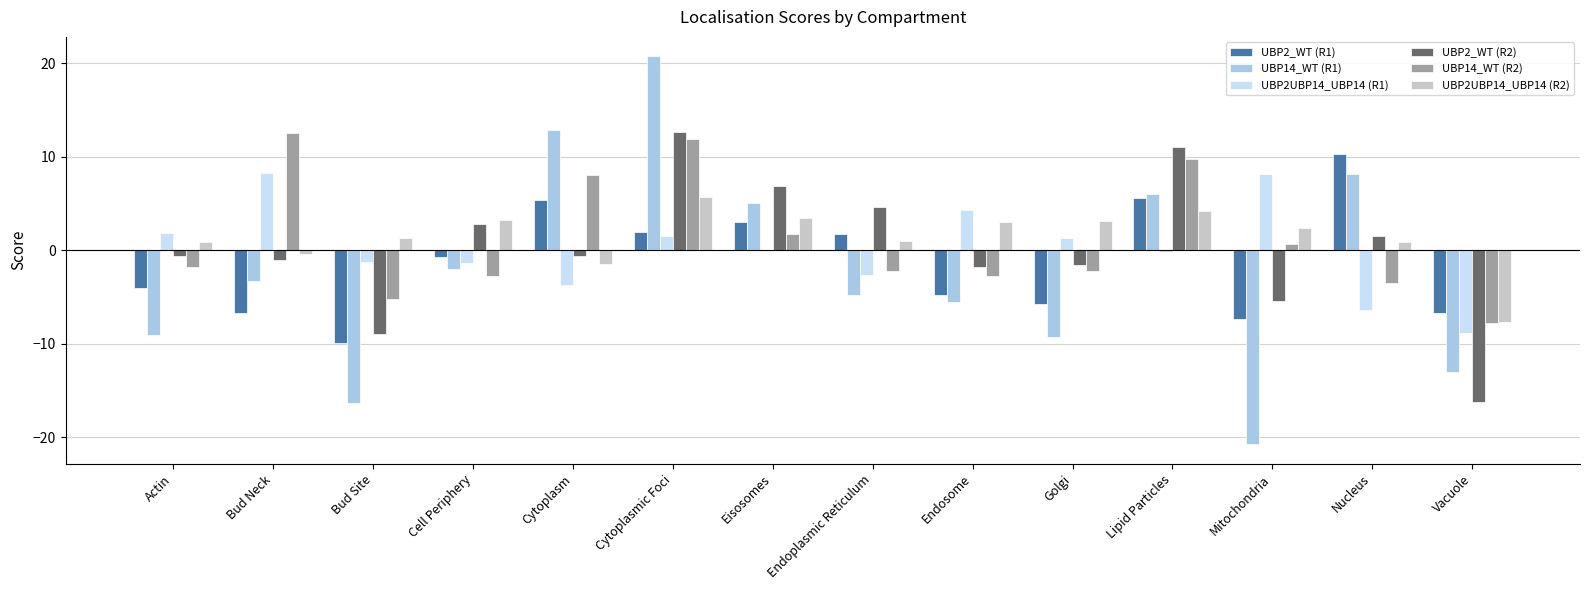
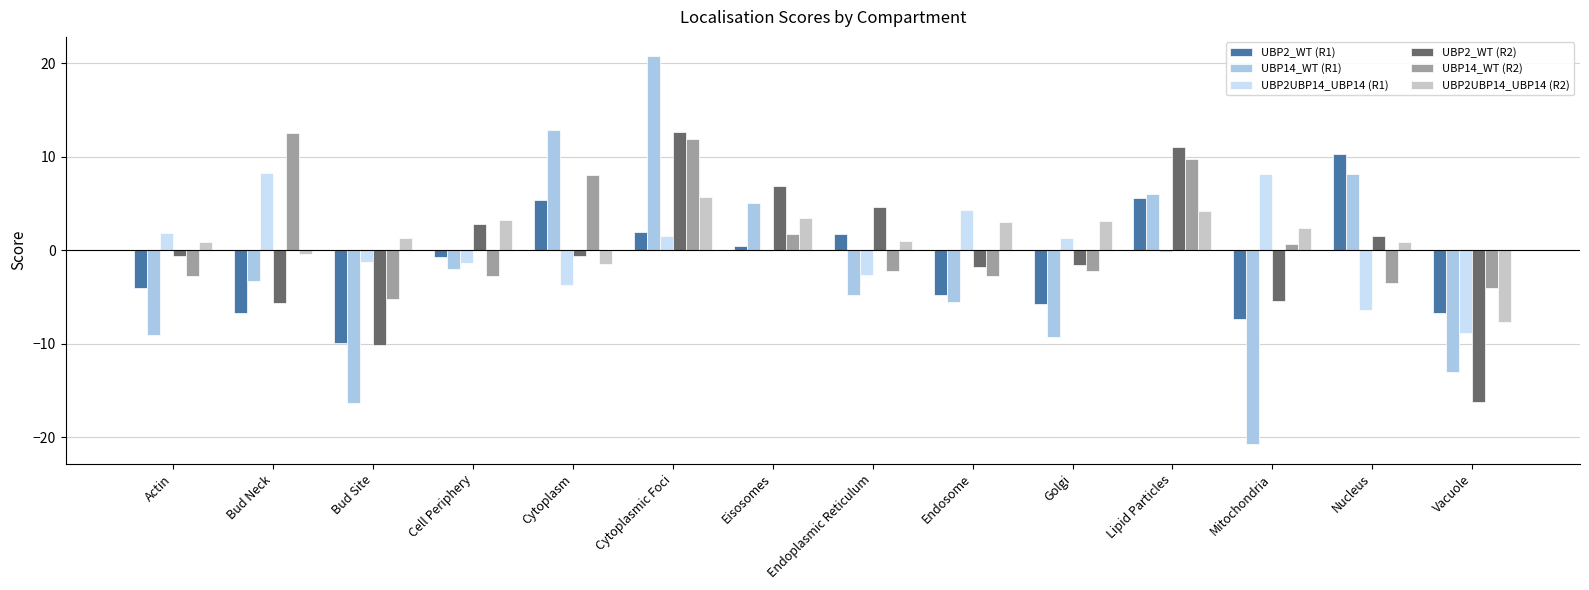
UBP14_WT (R2), Actin: -2 -> -3
UBP2_WT (R2), Bud Neck: -1 -> -6
UBP2_WT (R2), Bud Site: -9 -> -10
UBP2_WT (R1), Eisosomes: 3 -> 1
UBP14_WT (R2), Vacuole: -8 -> -4
